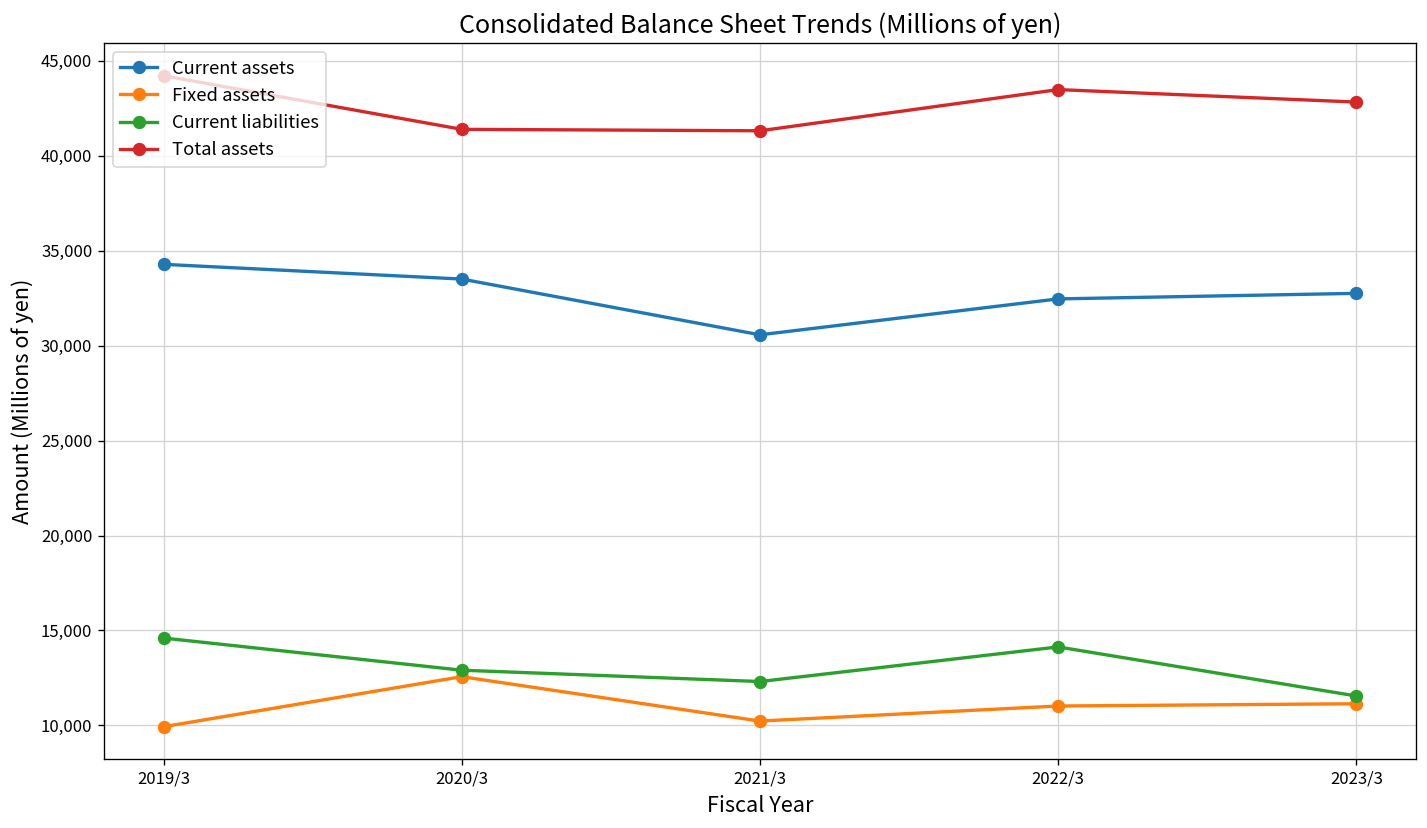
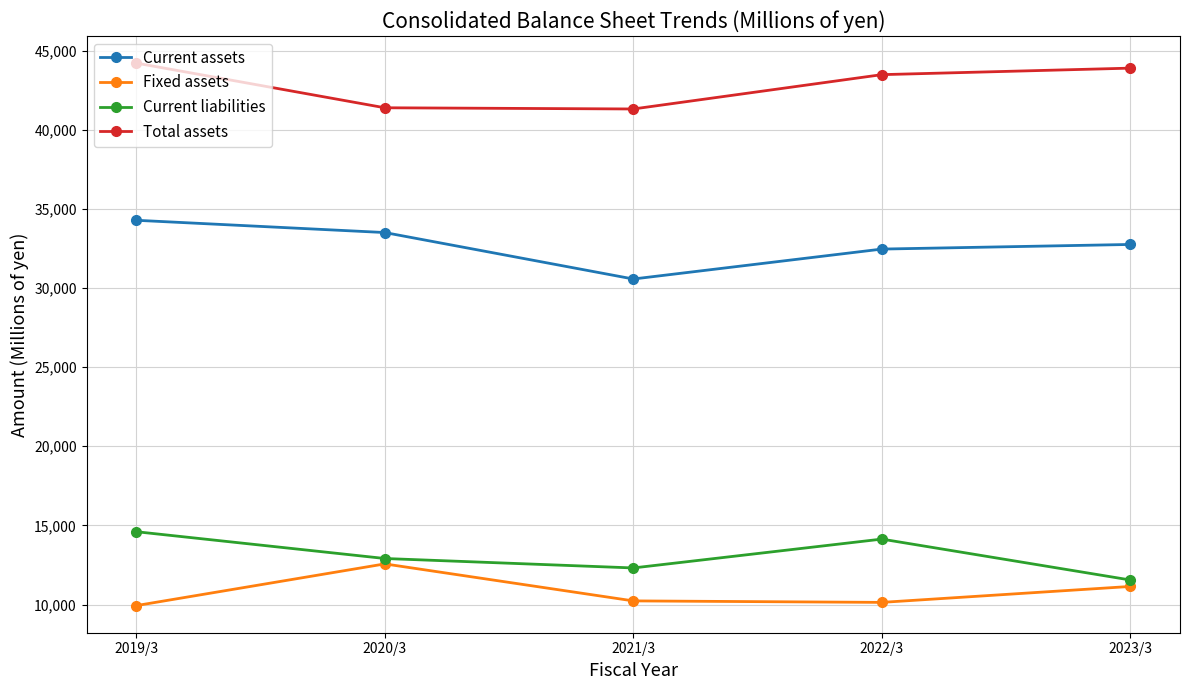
Fixed assets, 2022/3: 11,000 -> 10,100
Total assets, 2023/3: 42,800 -> 43,900
